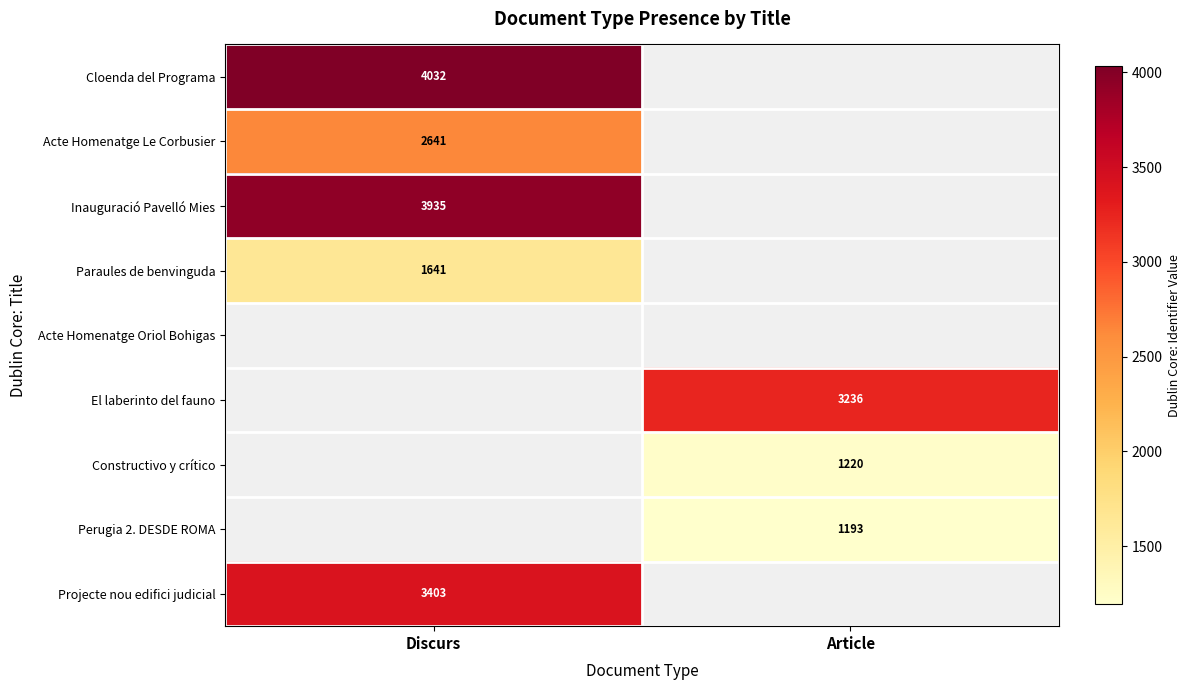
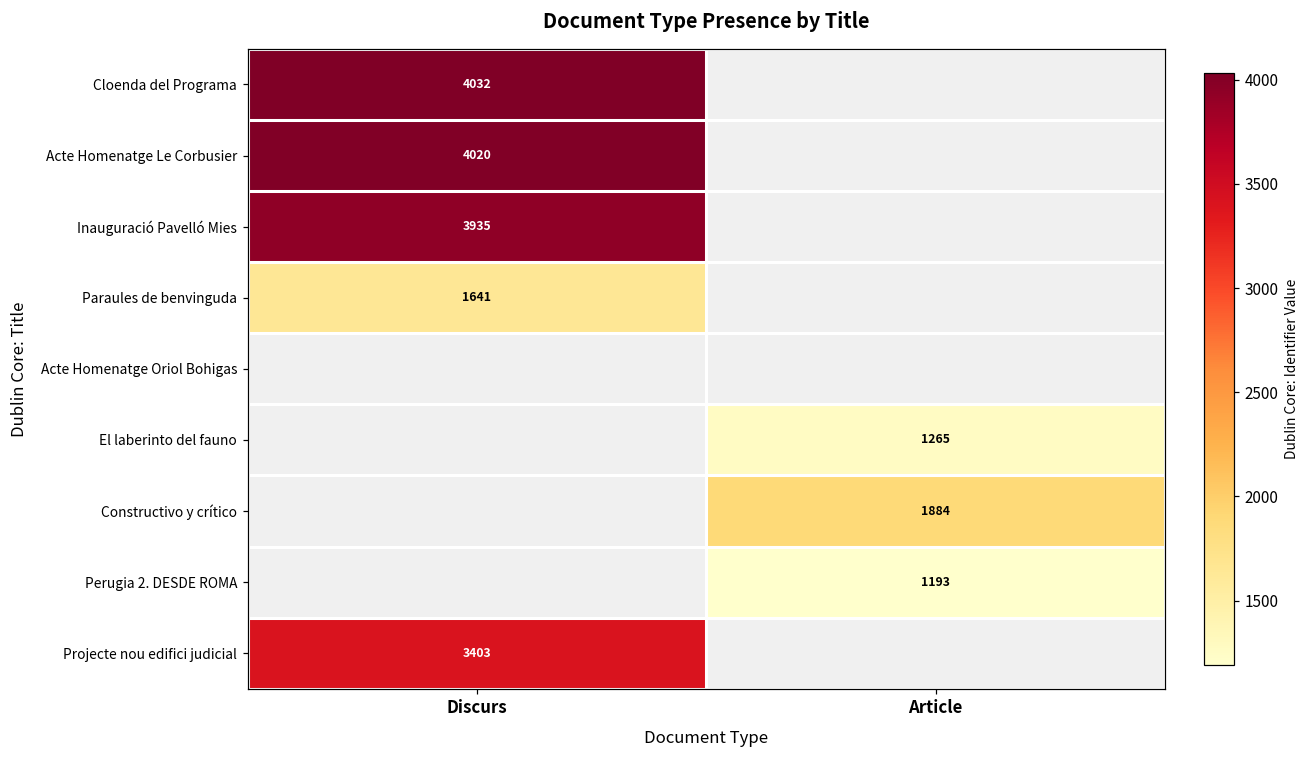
Acte Homenatge Le Corbusier, Discurs: 2641 -> 4020
El laberinto del fauno, Article: 3236 -> 1265
Constructivo y crítico, Article: 1220 -> 1884
